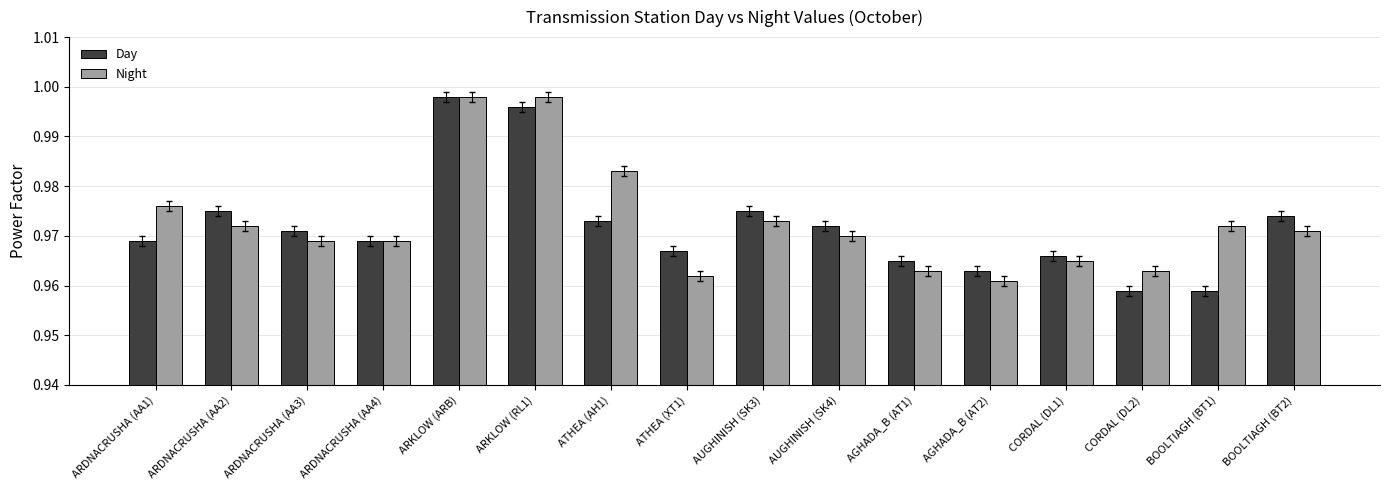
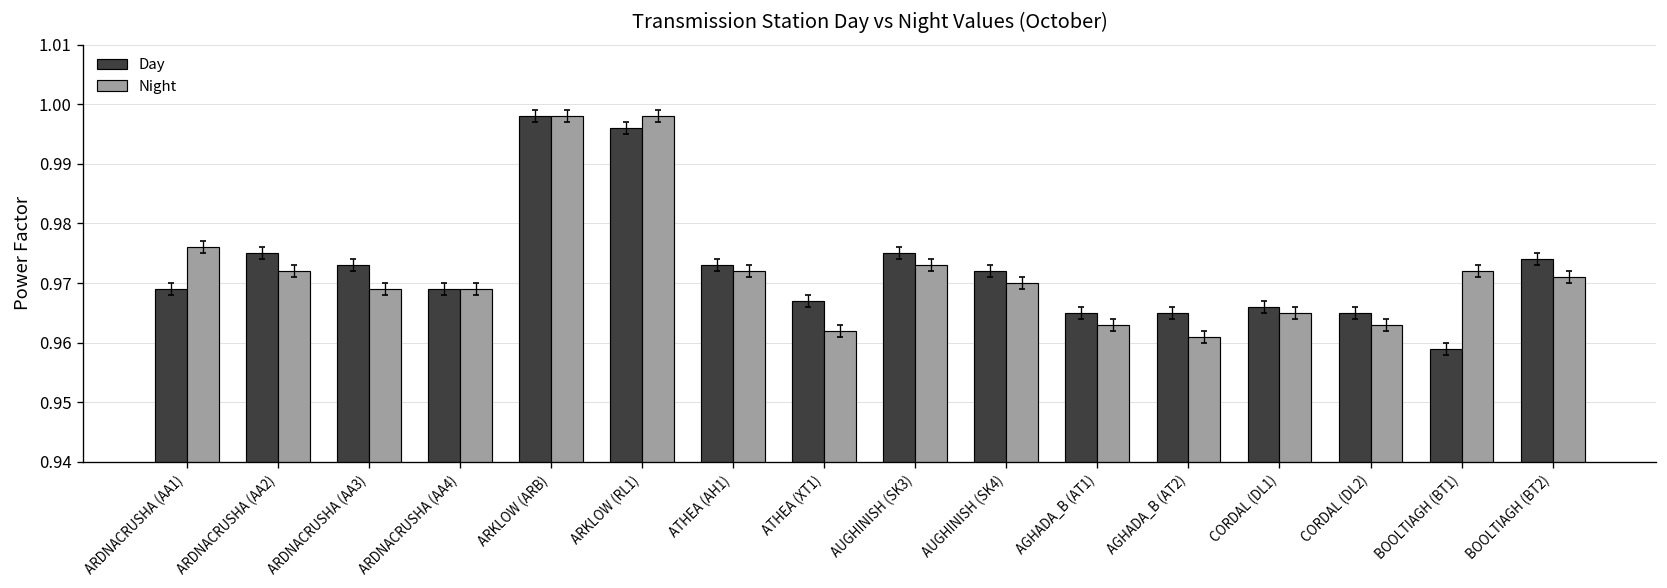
Day, ARDNACRUSHA (AA3): 0.971 -> 0.973
Night, ATHEA (AH1): 0.983 -> 0.972
Day, AGHADA_B (AT2): 0.963 -> 0.965
Day, CORDAL (DL2): 0.959 -> 0.965
